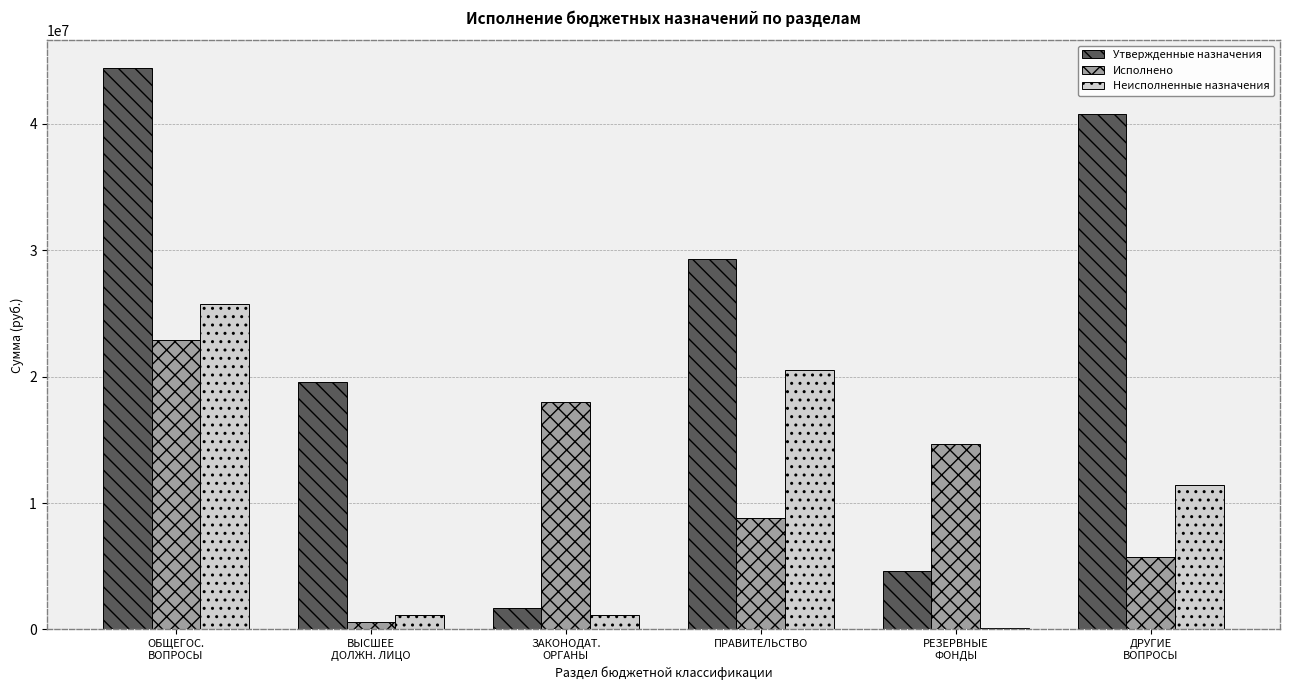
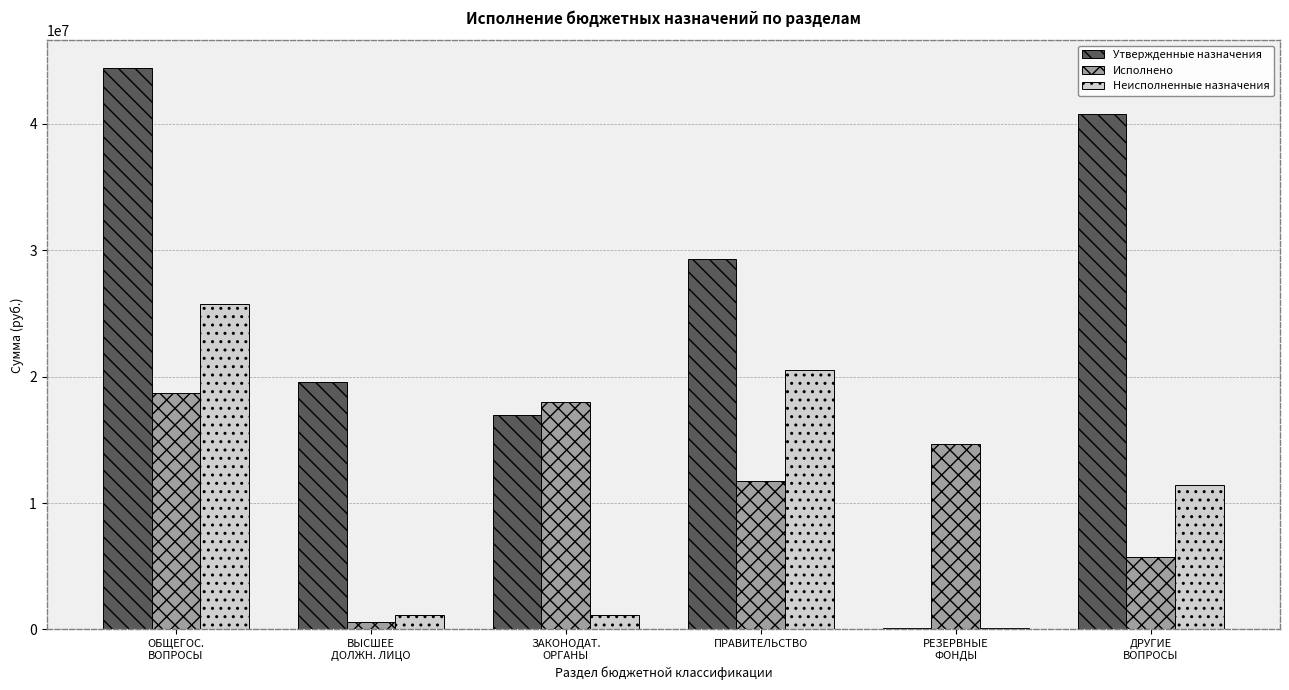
Исполнено, ОБЩЕГОС. ВОПРОСЫ: 22900000 -> 18700000
Утвержденные назначения, ЗАКОНОДАТ. ОРГАНЫ: 1700000 -> 16900000
Исполнено, ПРАВИТЕЛЬСТВО: 8800000 -> 11700000
Утвержденные назначения, РЕЗЕРВНЫЕ ФОНДЫ: 4600000 -> 200000
